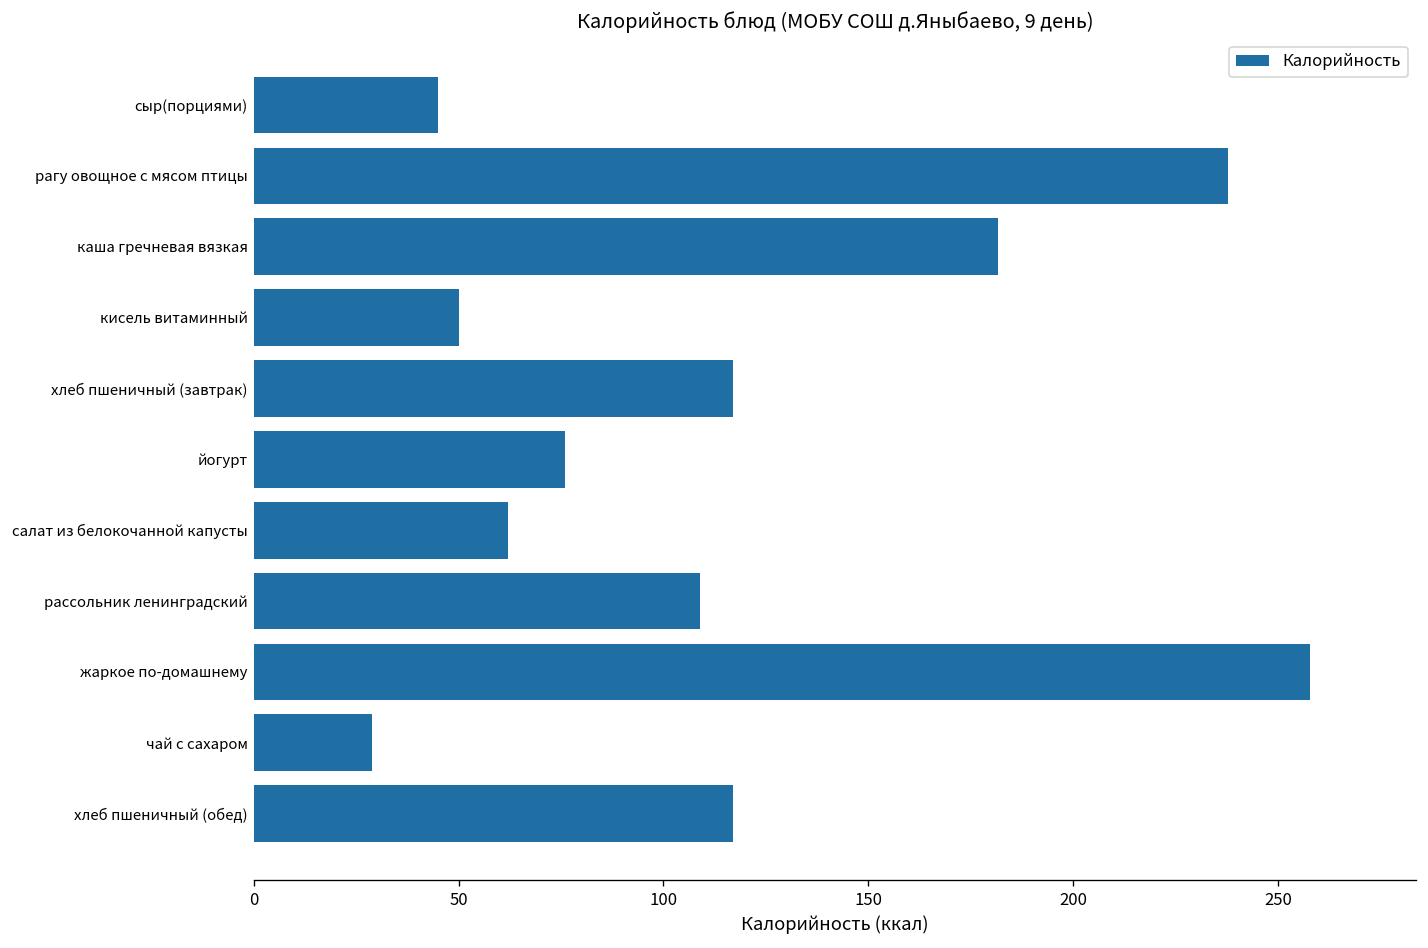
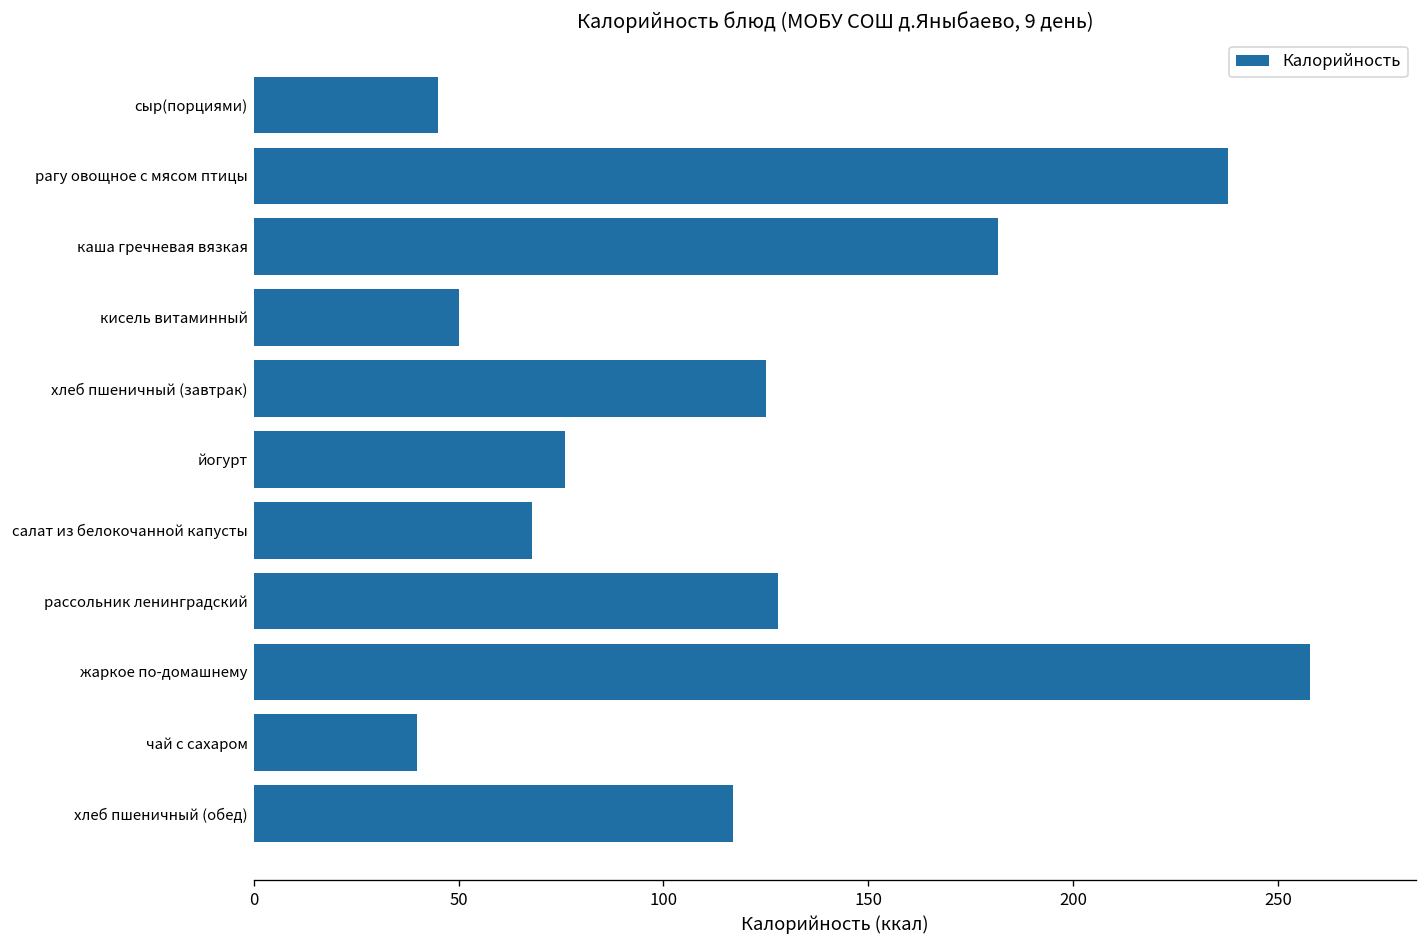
хлеб пшеничный (завтрак): 117 -> 125
салат из белокочанной капусты: 62 -> 68
рассольник ленинградский: 109 -> 128
чай с сахаром: 29 -> 40
